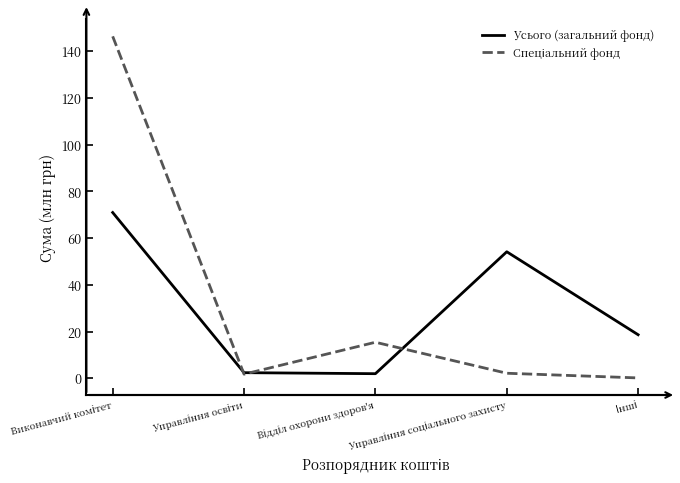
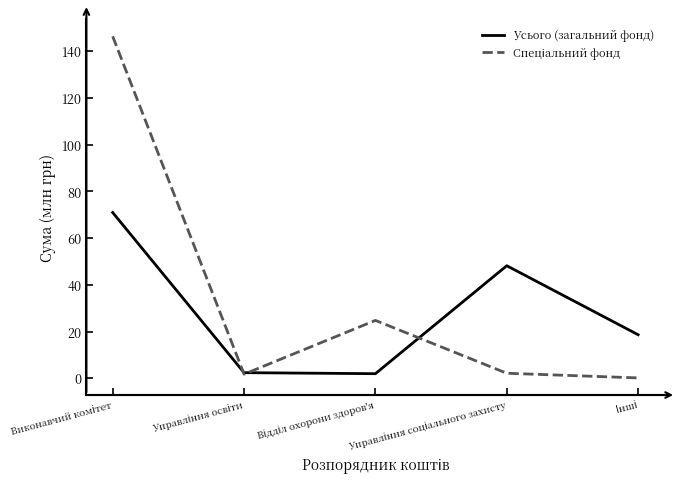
Спеціальний фонд, Відділ охорони здоров'я: 15 -> 25
Усього (загальний фонд), Управління соціального захисту: 54 -> 48
